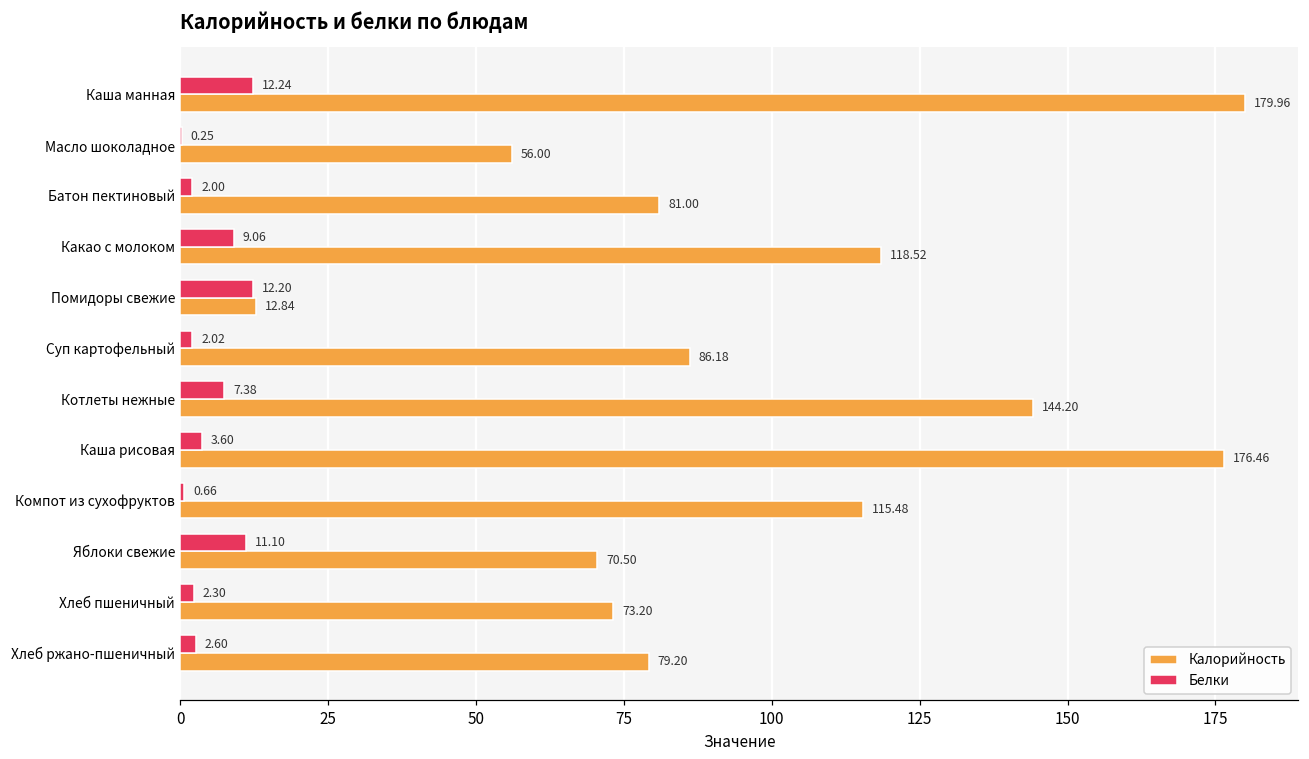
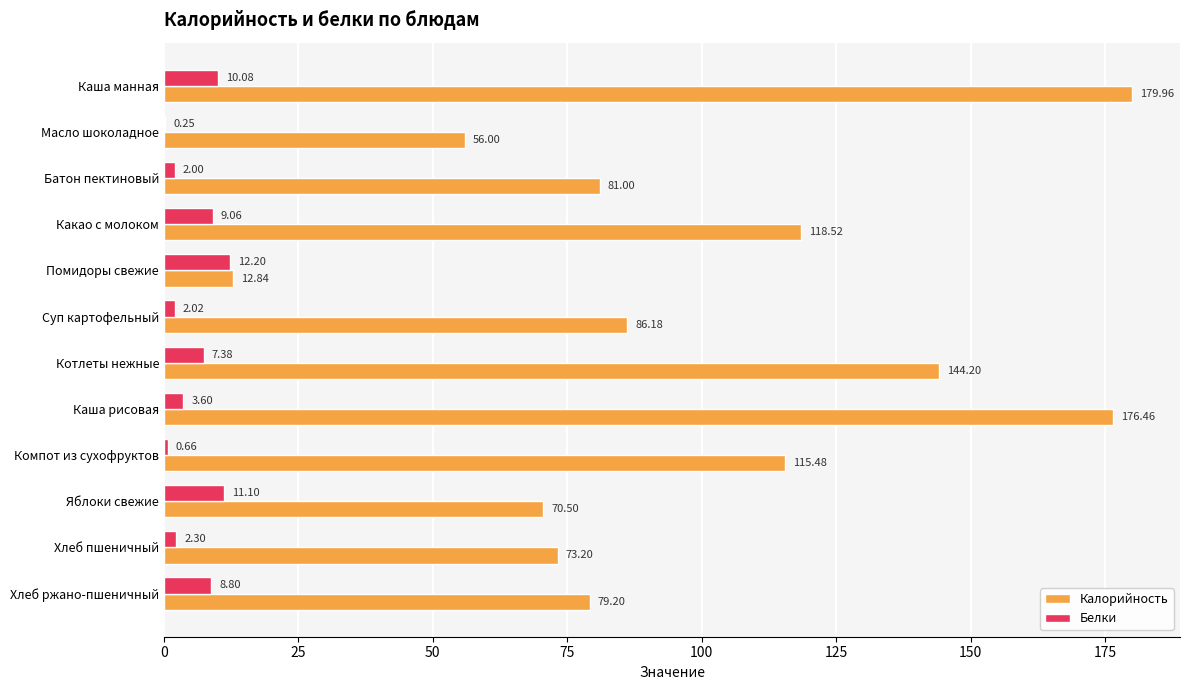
Белки, Каша манная: 12.24 -> 10.08
Белки, Хлеб ржано-пшеничный: 2.60 -> 8.80
